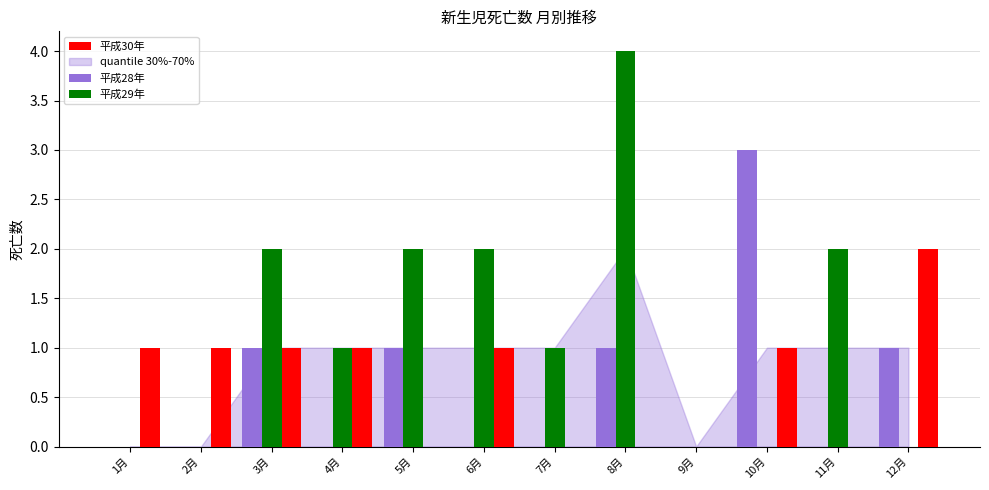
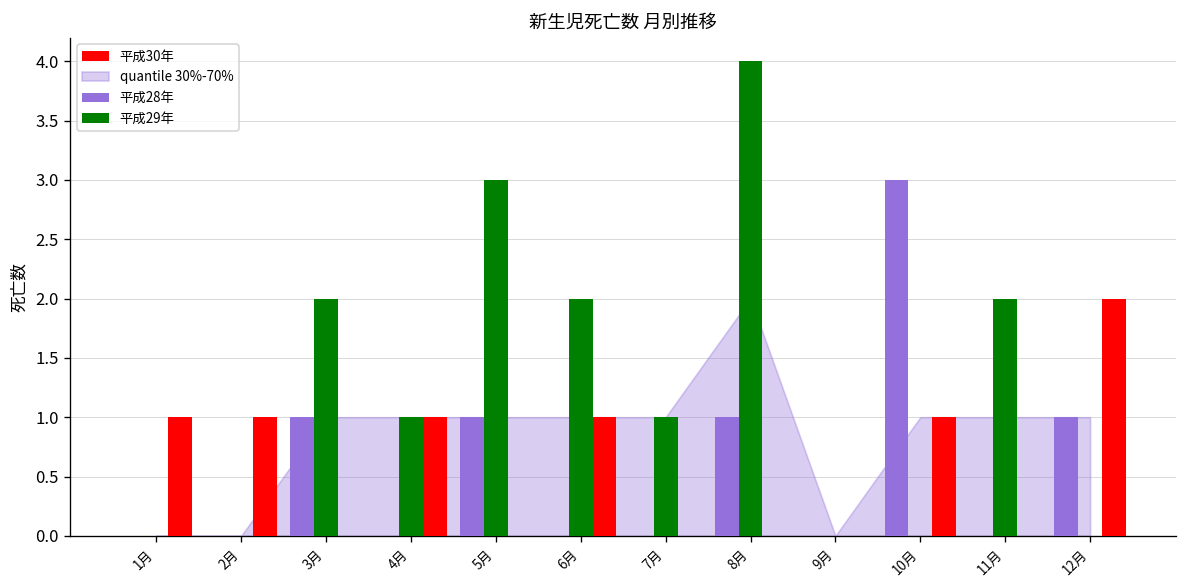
平成30年, 3月: 1 -> 0
平成29年, 5月: 2 -> 3
